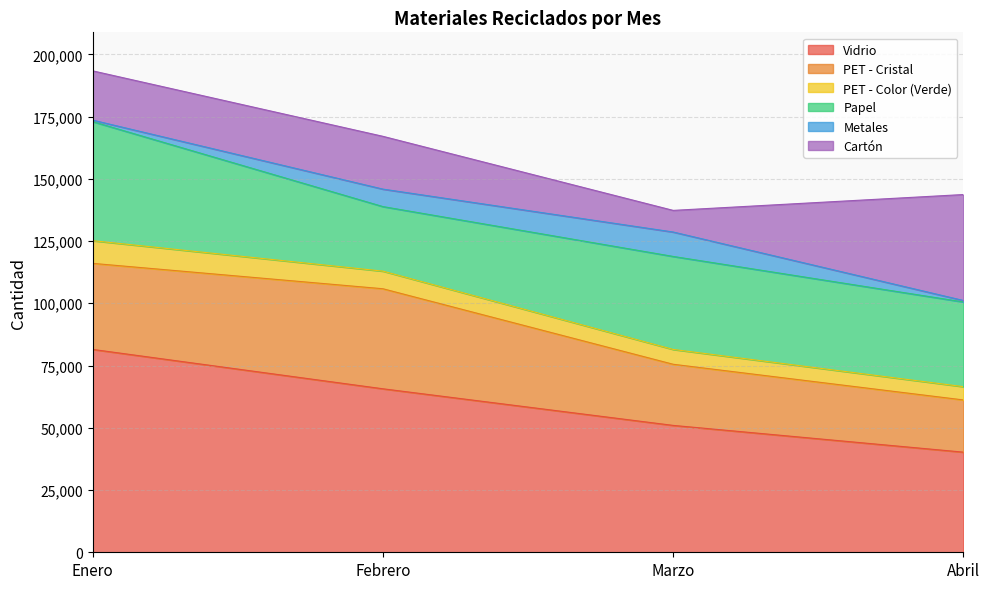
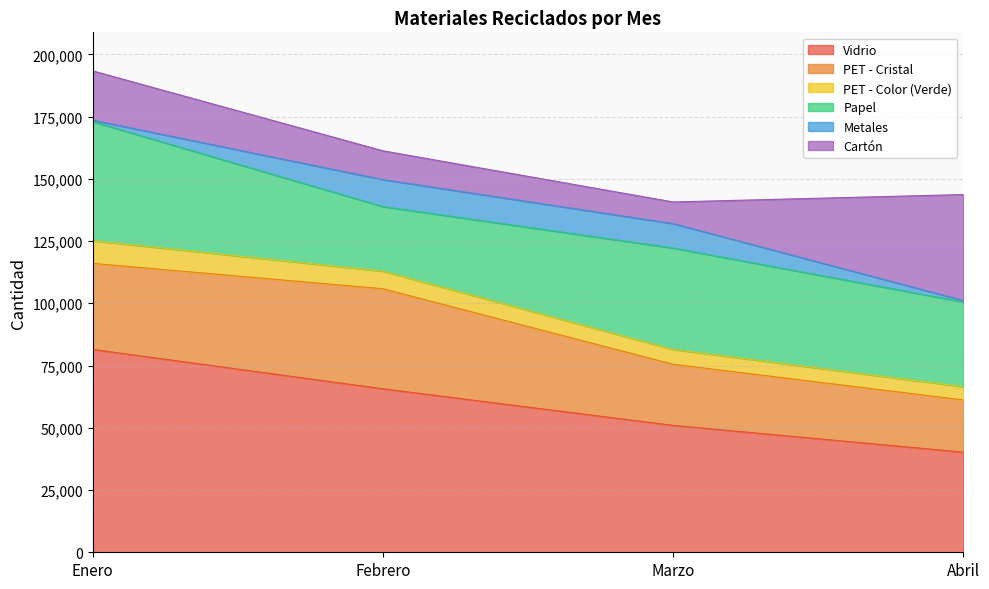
Metales, Febrero: 7,000 -> 11,000
Cartón, Febrero: 21,000 -> 12,000
Papel, Marzo: 37,000 -> 41,000
